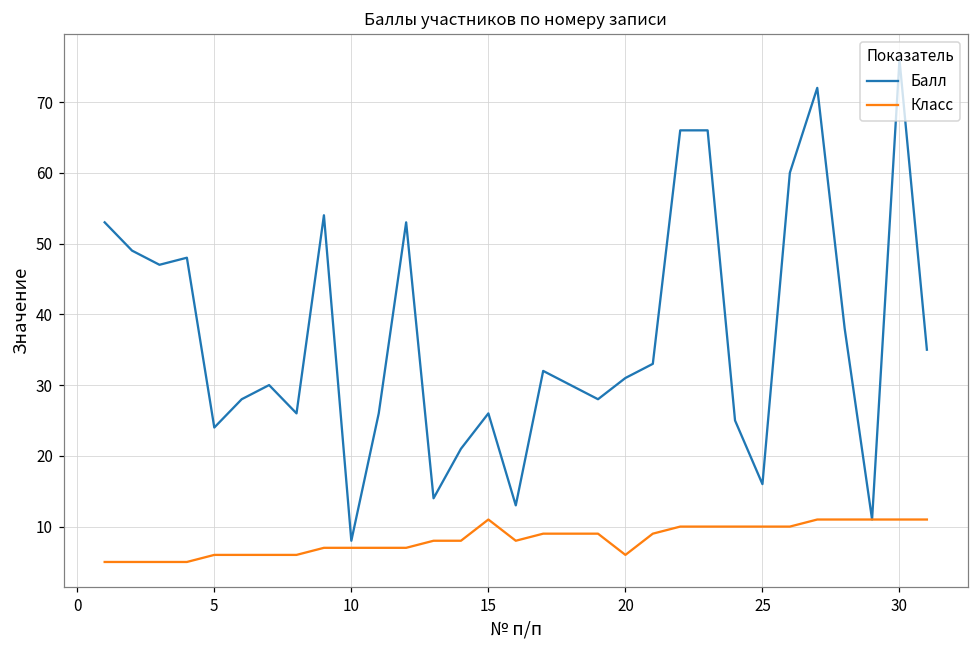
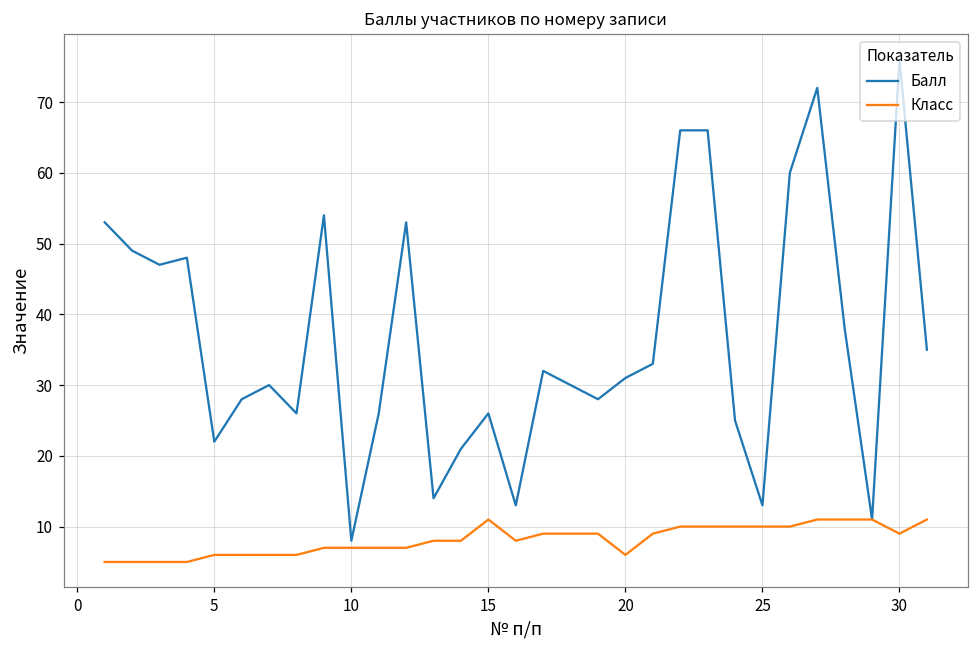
Балл, 5: 24 -> 22
Балл, 25: 16 -> 13
Класс, 30: 11 -> 9
